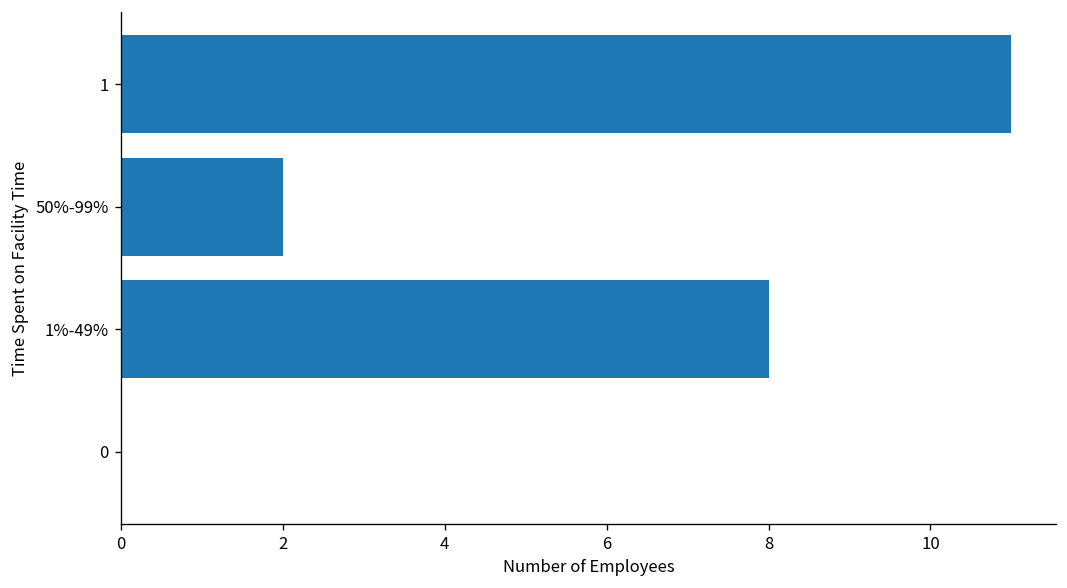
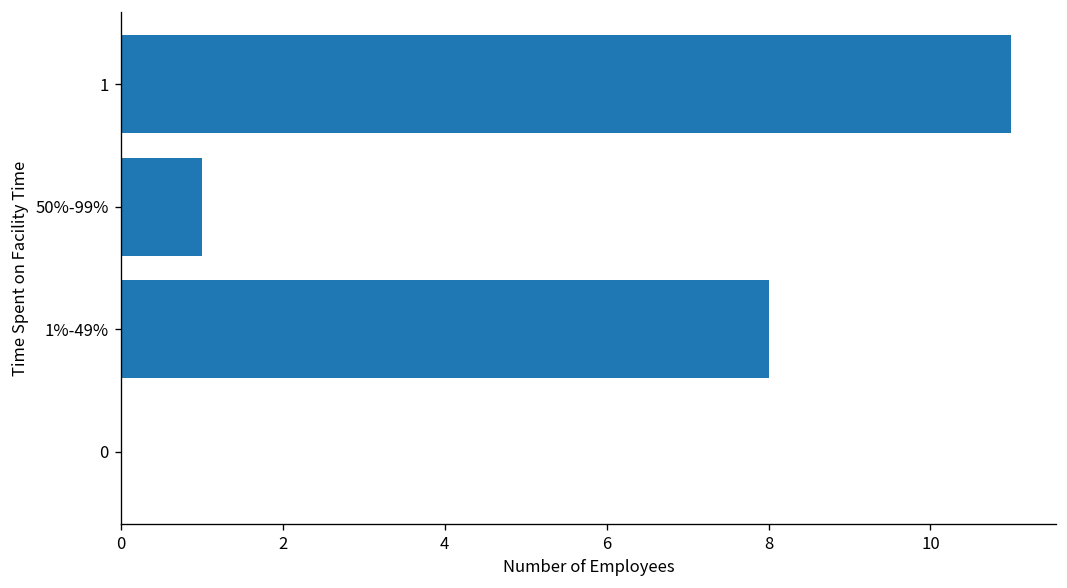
50%-99%: 2 -> 1
